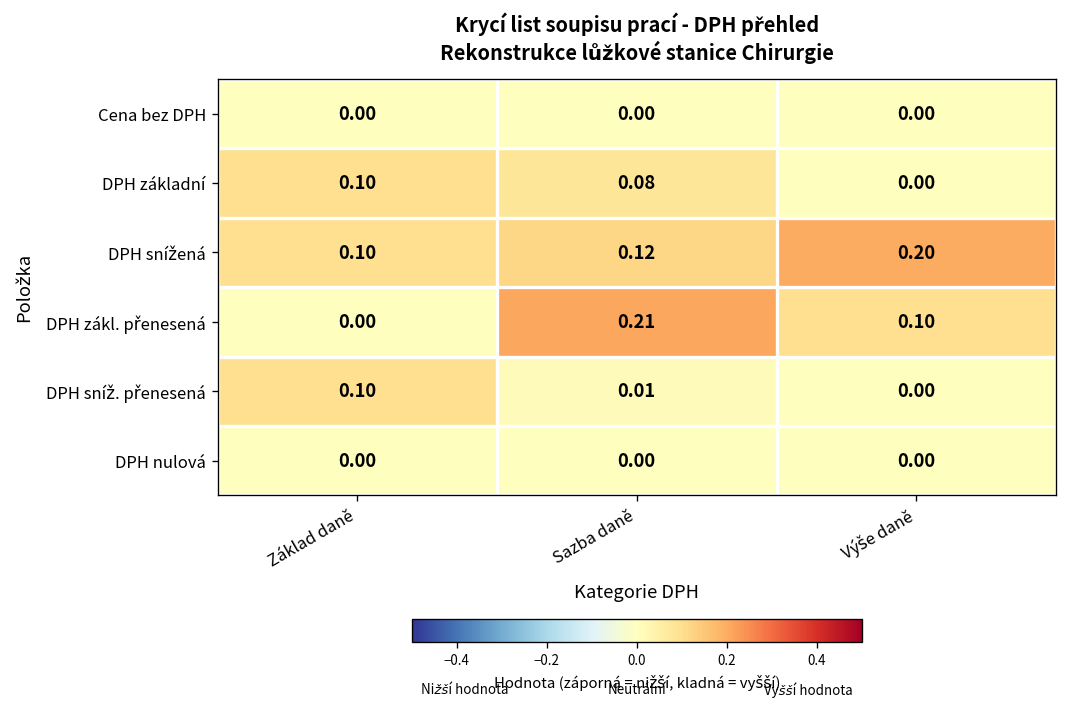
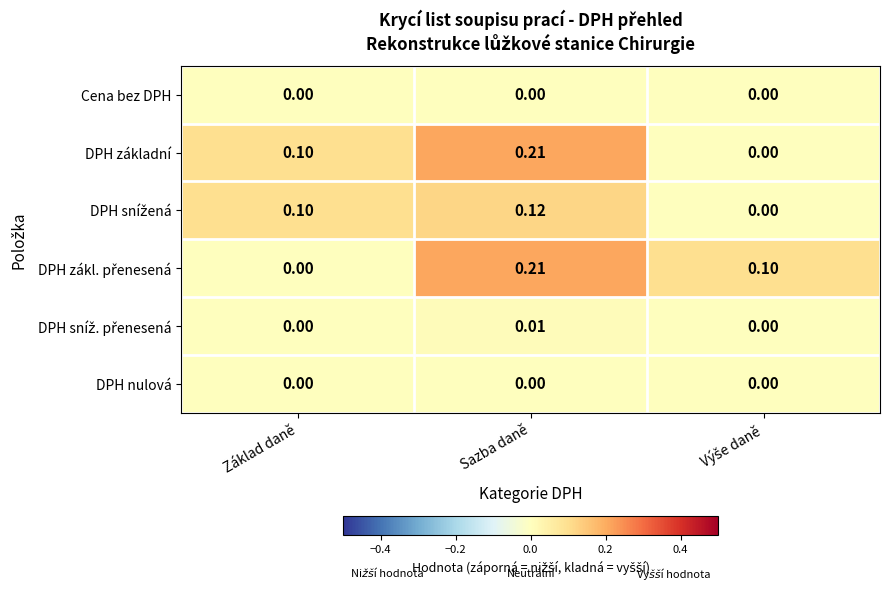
DPH základní, Sazba daně: 0.08 -> 0.21
DPH snížená, Výše daně: 0.20 -> 0.00
DPH sníž. přenesená, Základ daně: 0.10 -> 0.00
